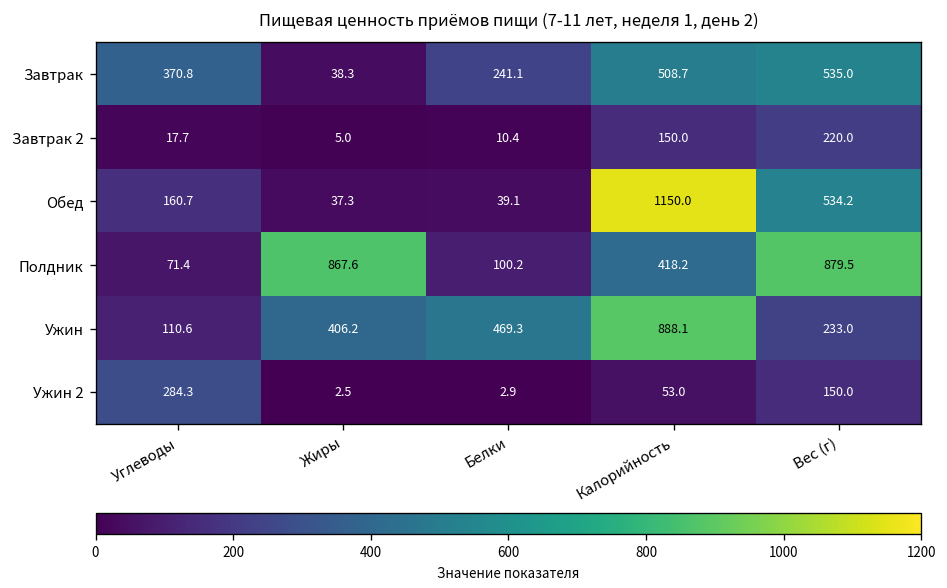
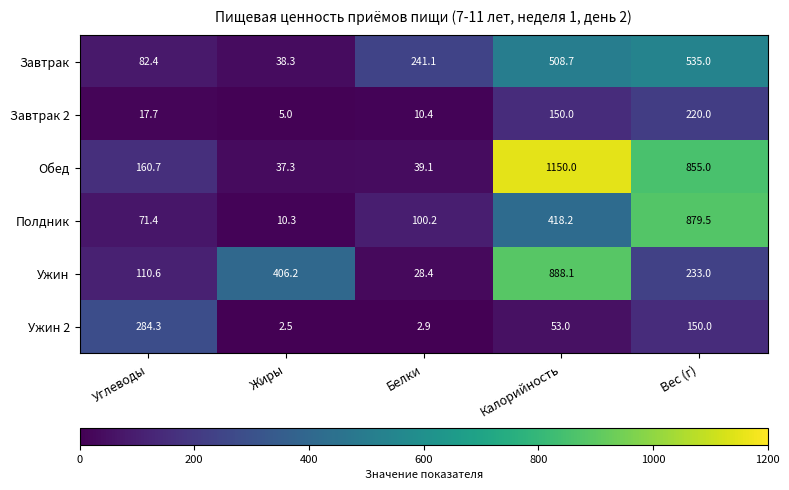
Завтрак, Углеводы: 370.8 -> 82.4
Обед, Вес (г): 534.2 -> 855.0
Полдник, Жиры: 867.6 -> 10.3
Ужин, Белки: 469.3 -> 28.4
